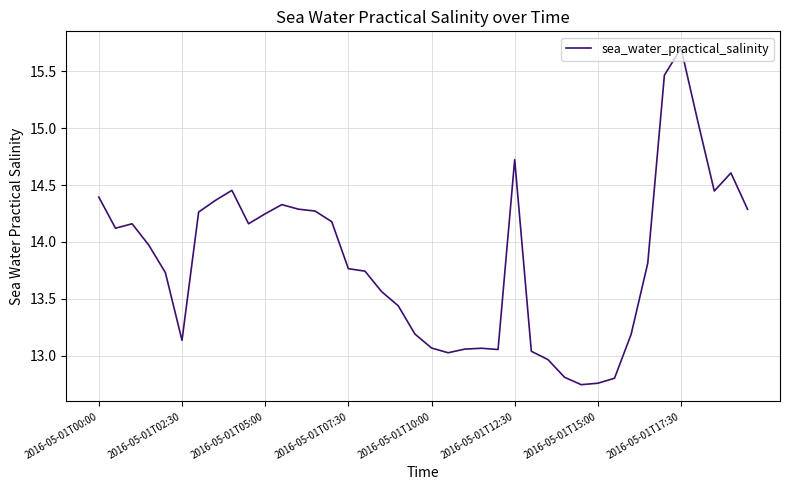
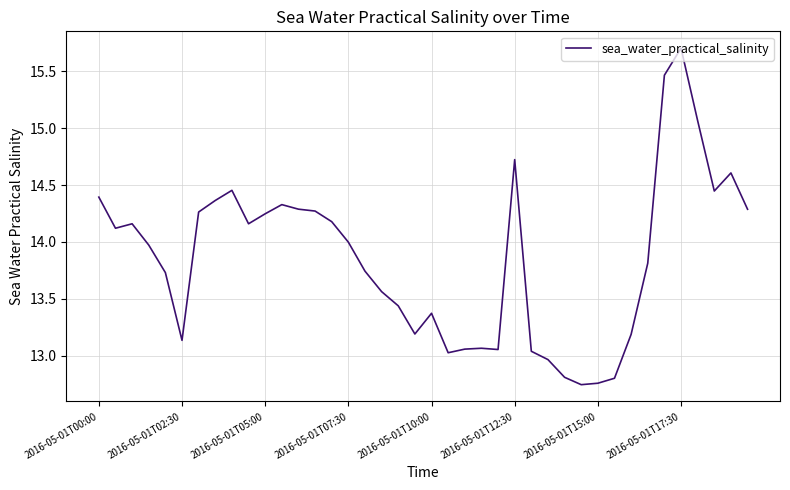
2016-05-01T07:30: 13.76 -> 14.00
2016-05-01T10:00: 13.07 -> 13.37
